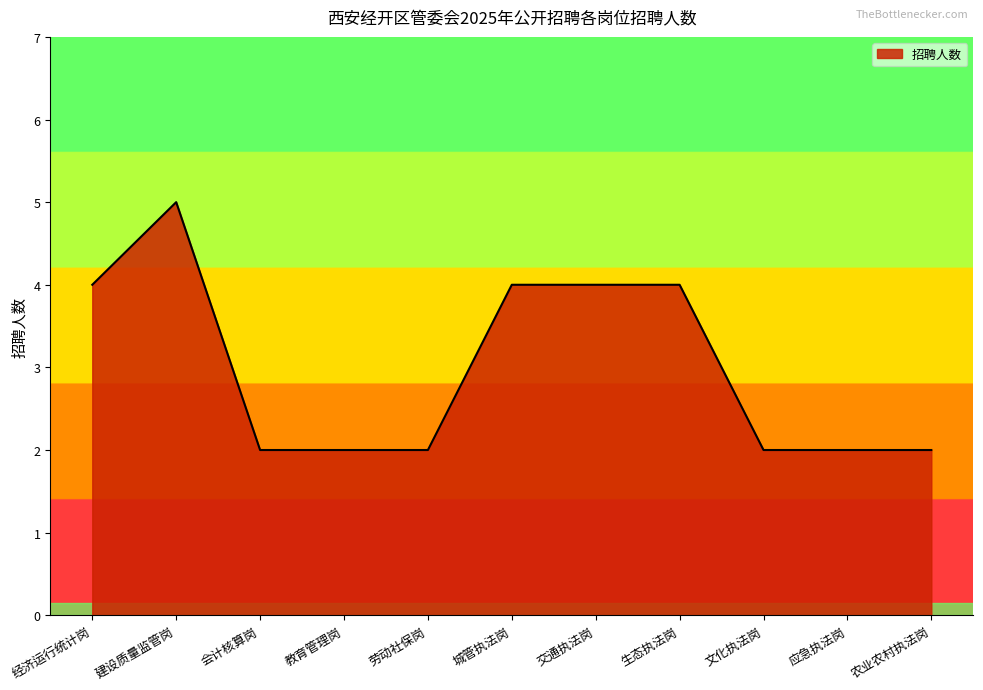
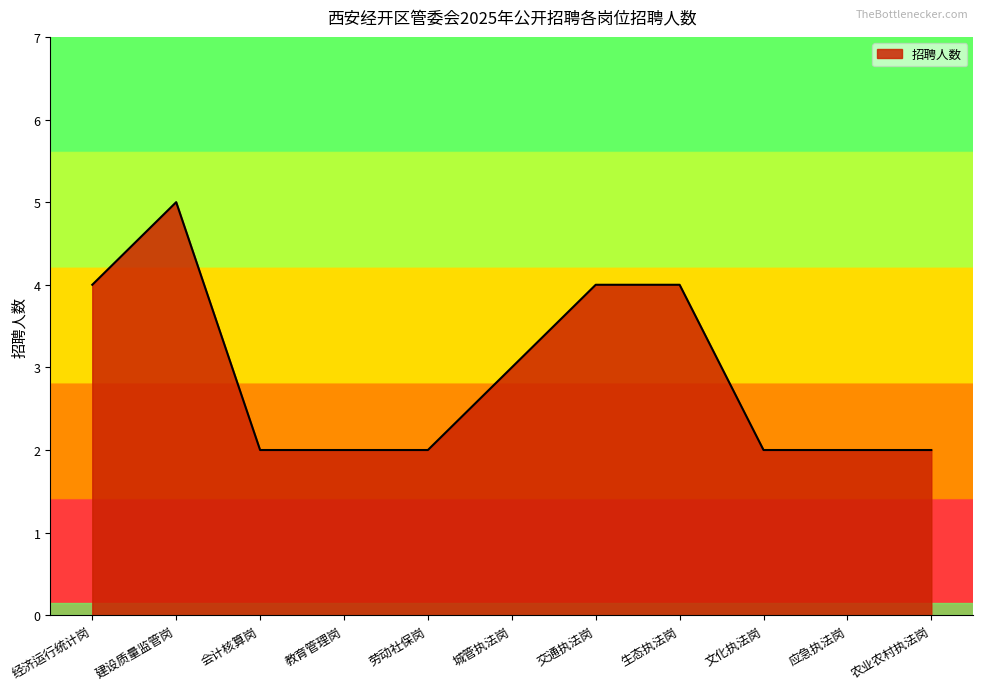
城管执法岗: 4 -> 3
